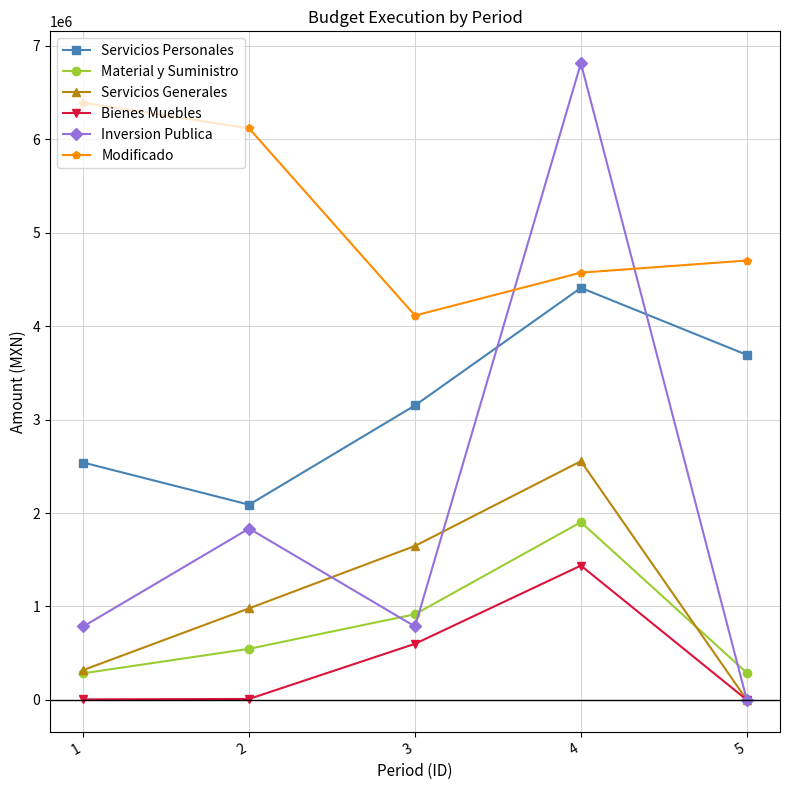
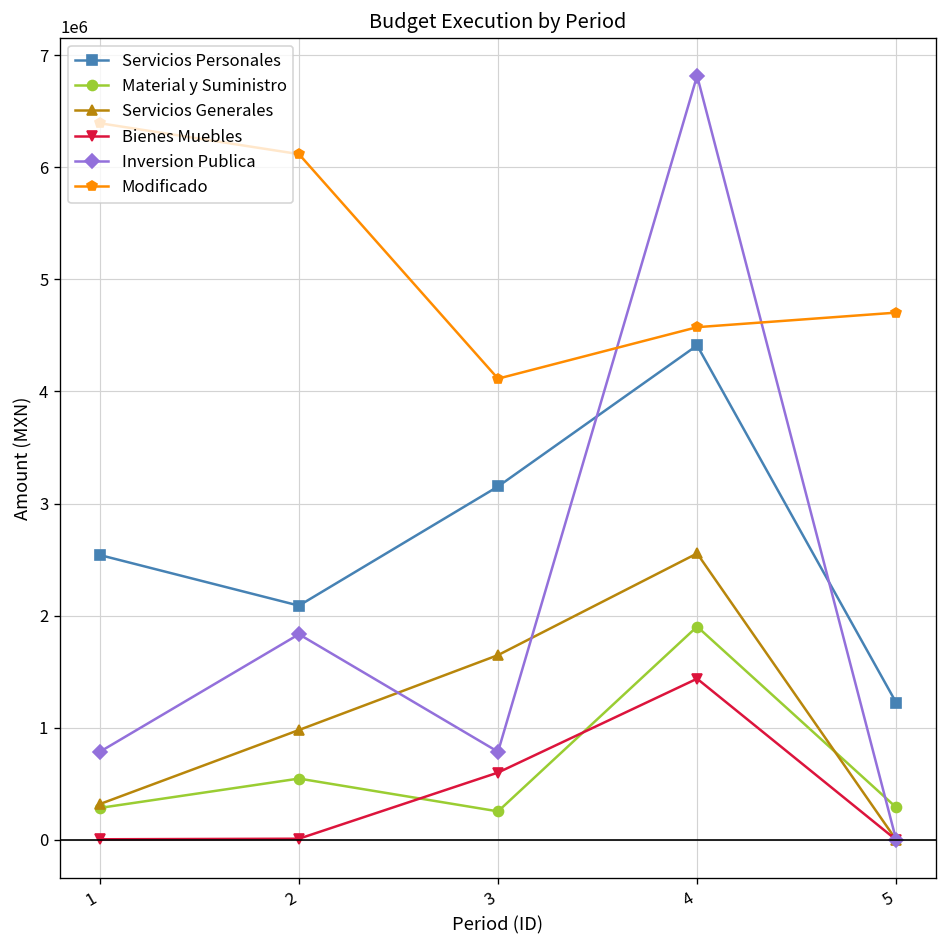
Material y Suministro, 3: 900000 -> 300000
Servicios Personales, 5: 3700000 -> 1200000
